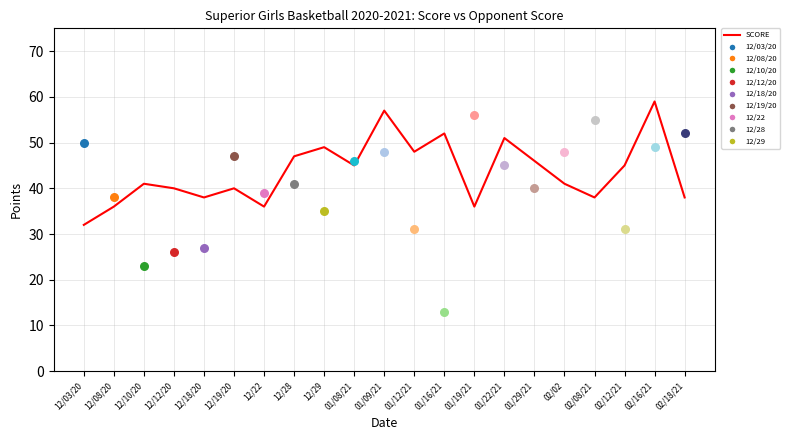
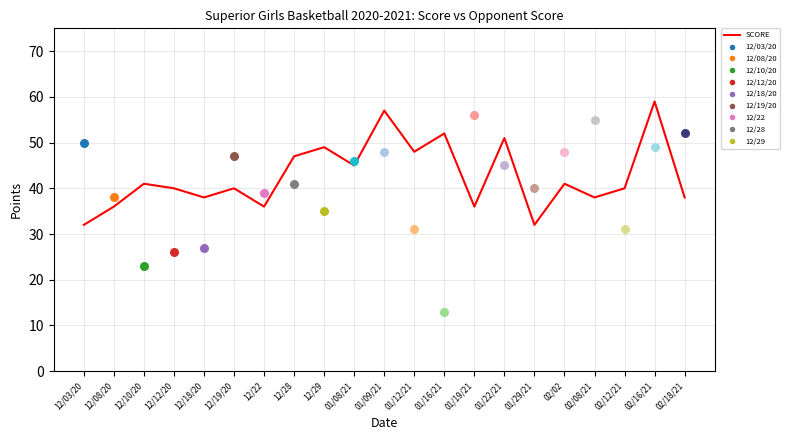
SCORE, 01/29/21: 46 -> 32
SCORE, 02/12/21: 45 -> 40
